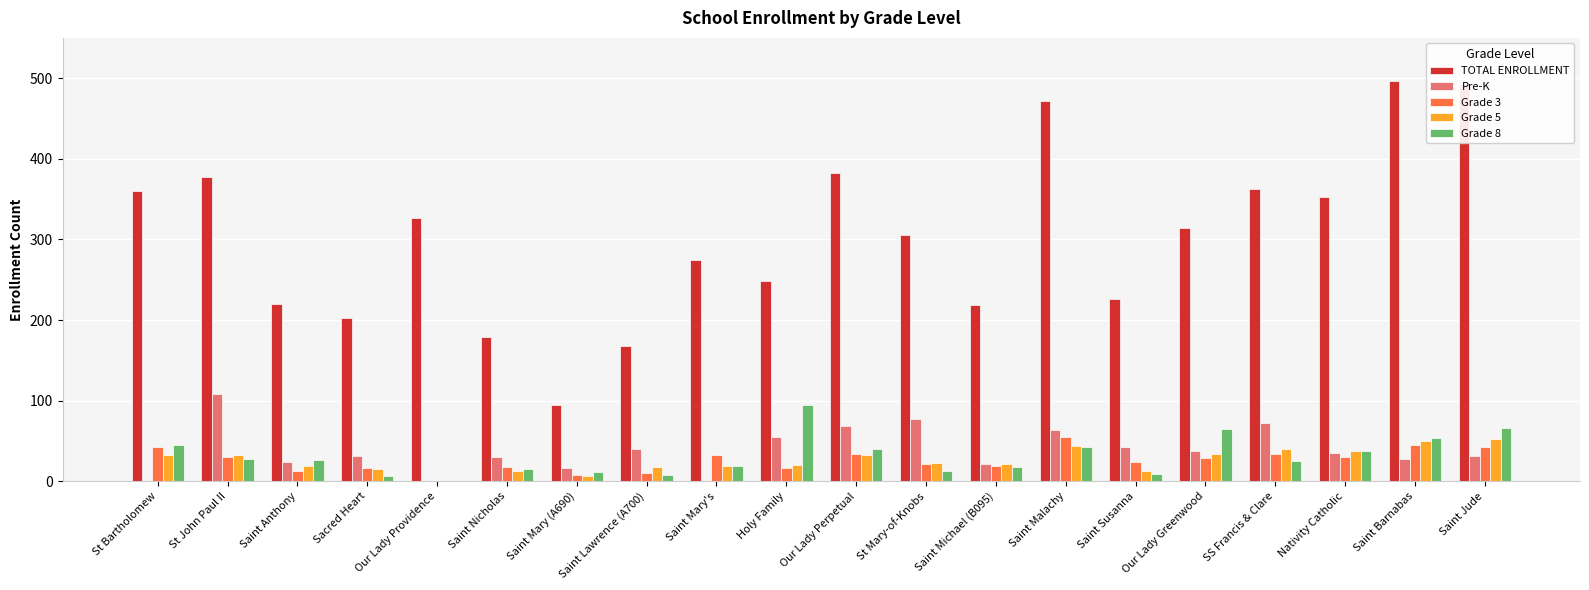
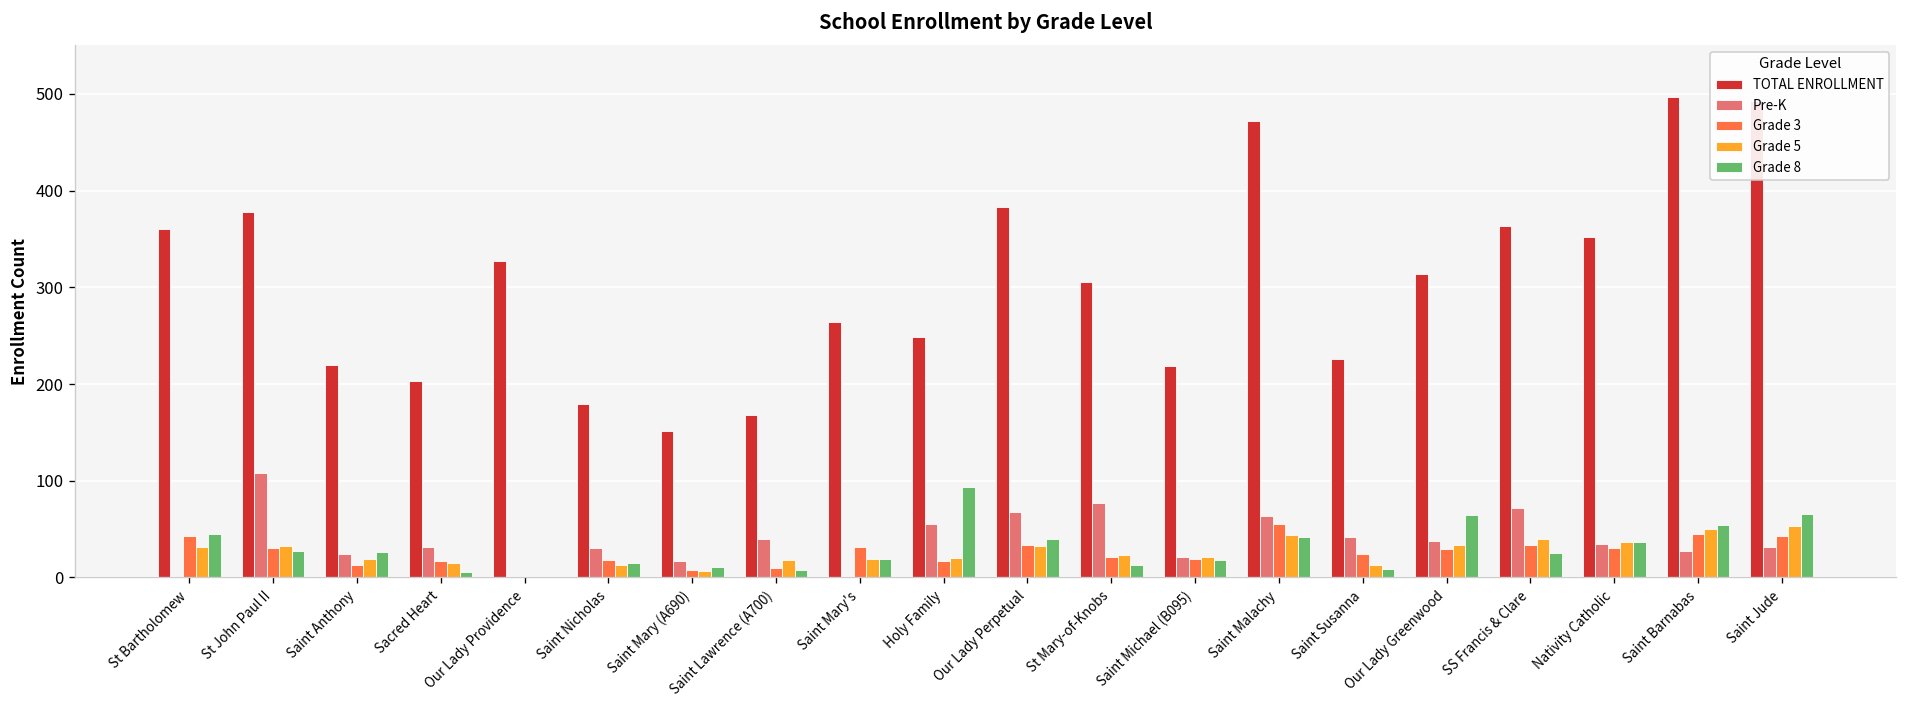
TOTAL ENROLLMENT, Saint Mary (A690): 100 -> 150
TOTAL ENROLLMENT, Saint Mary's: 270 -> 260
